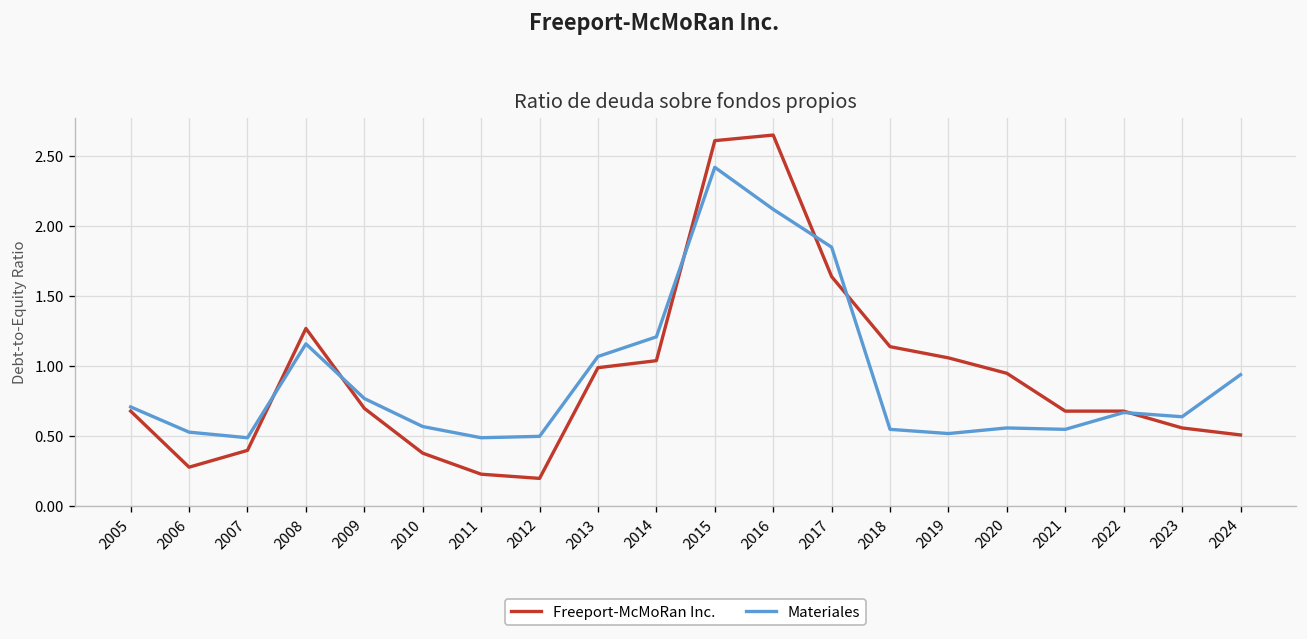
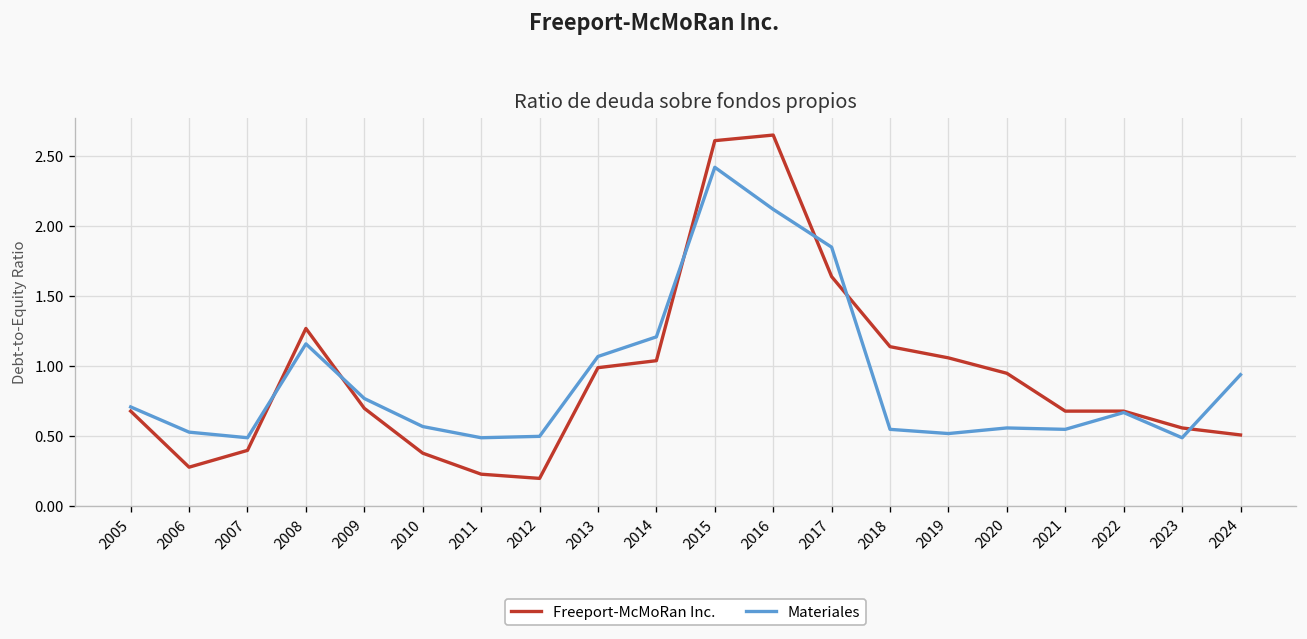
Materiales, 2023: 0.64 -> 0.49
